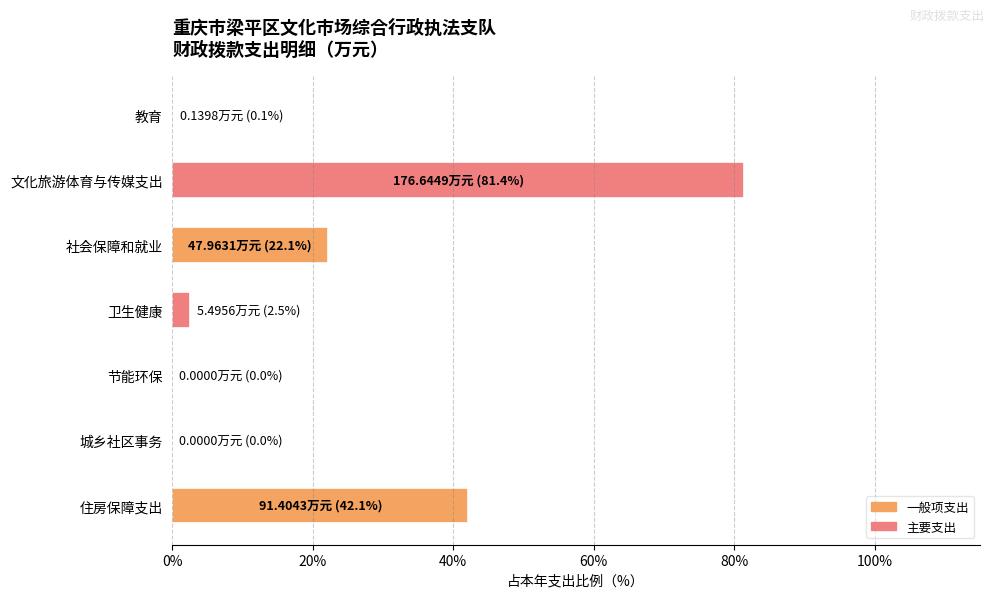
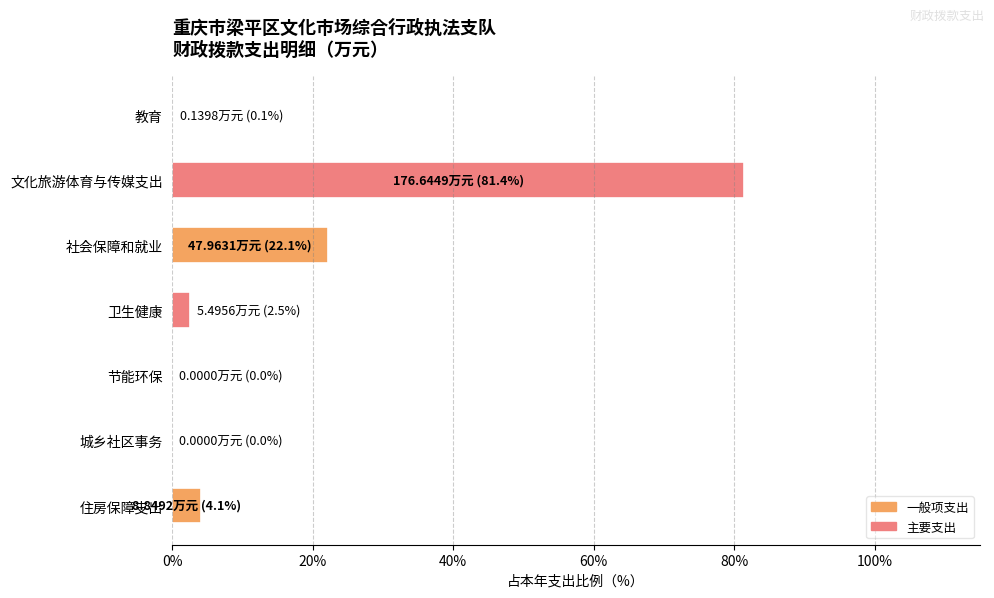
住房保障支出: 91.4043万元 (42.1%) -> 8.8492万元 (4.1%)
